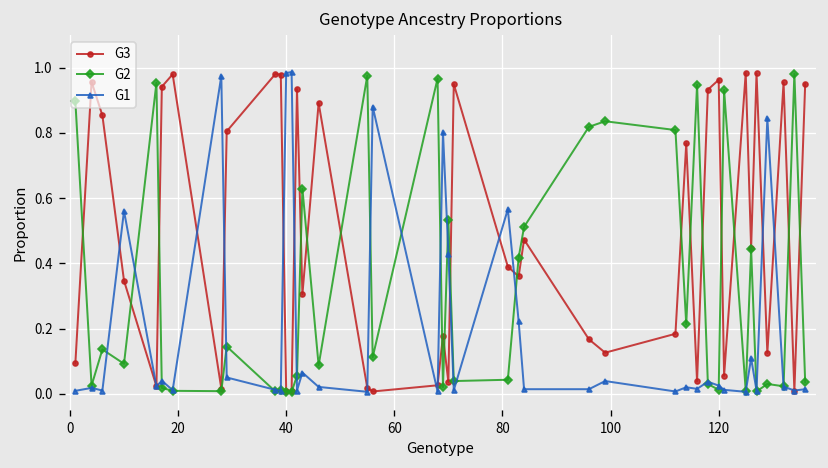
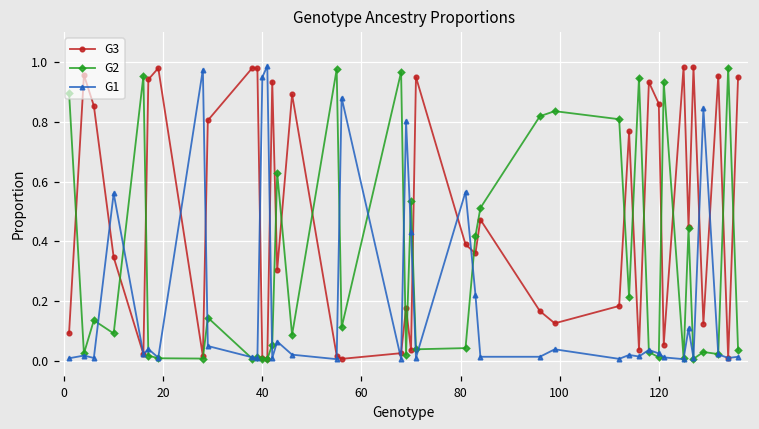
G1, 40: 0.98 -> 0.95
G3, 120: 0.96 -> 0.86
